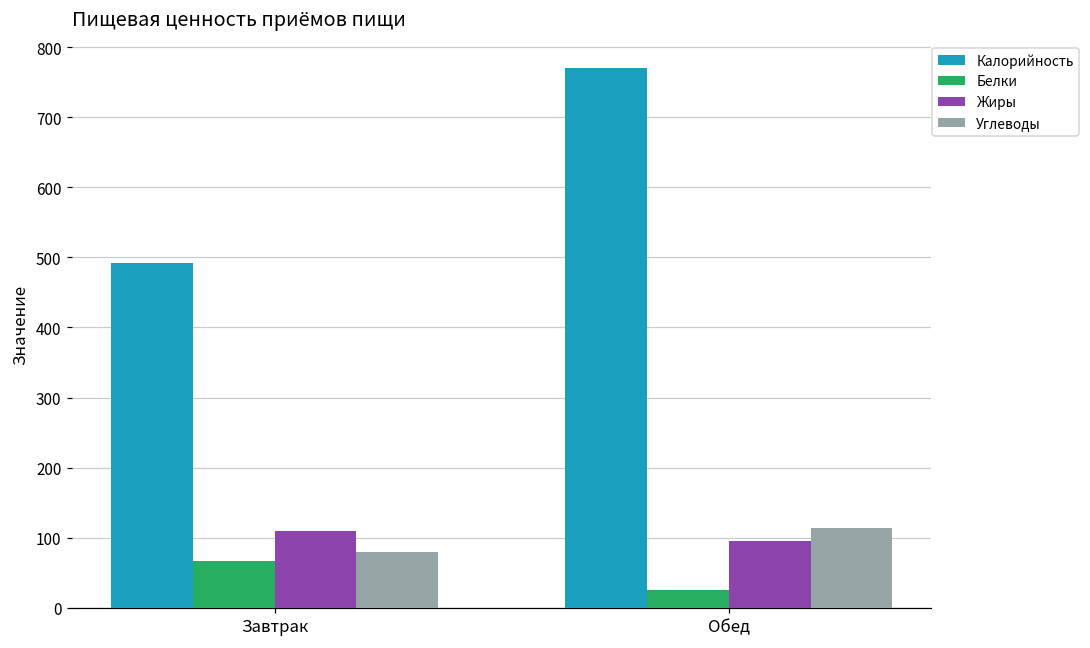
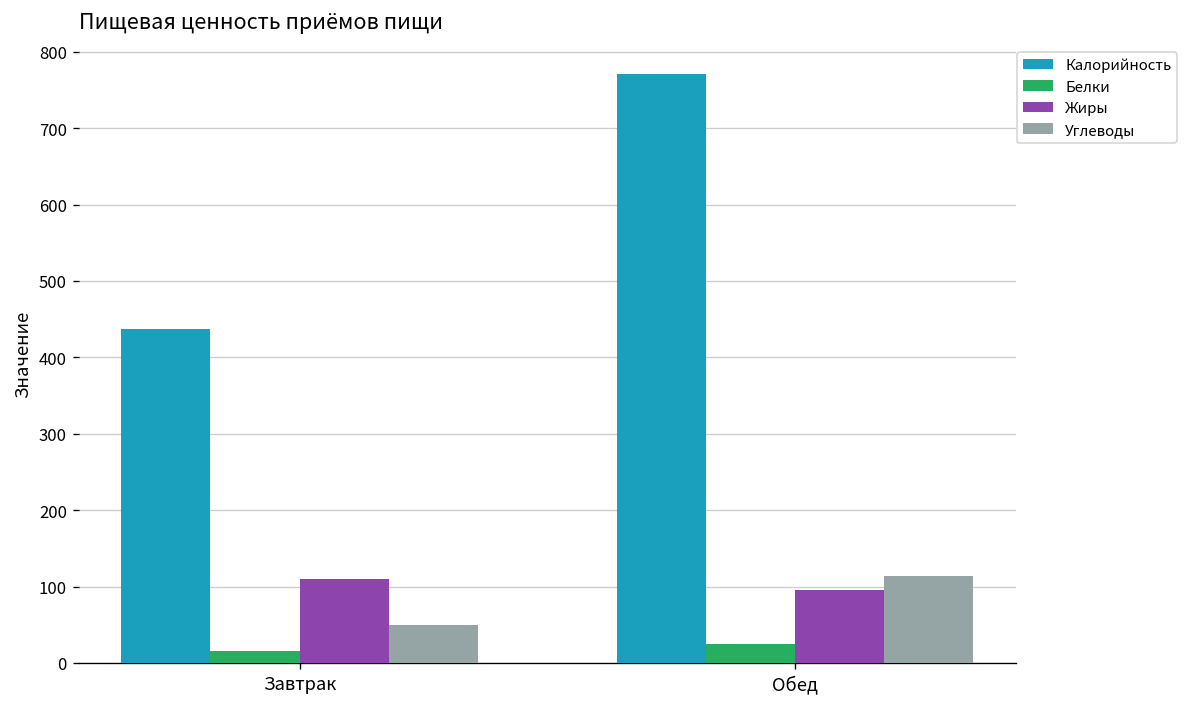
Калорийность, Завтрак: 490 -> 440
Белки, Завтрак: 70 -> 20
Углеводы, Завтрак: 80 -> 50
